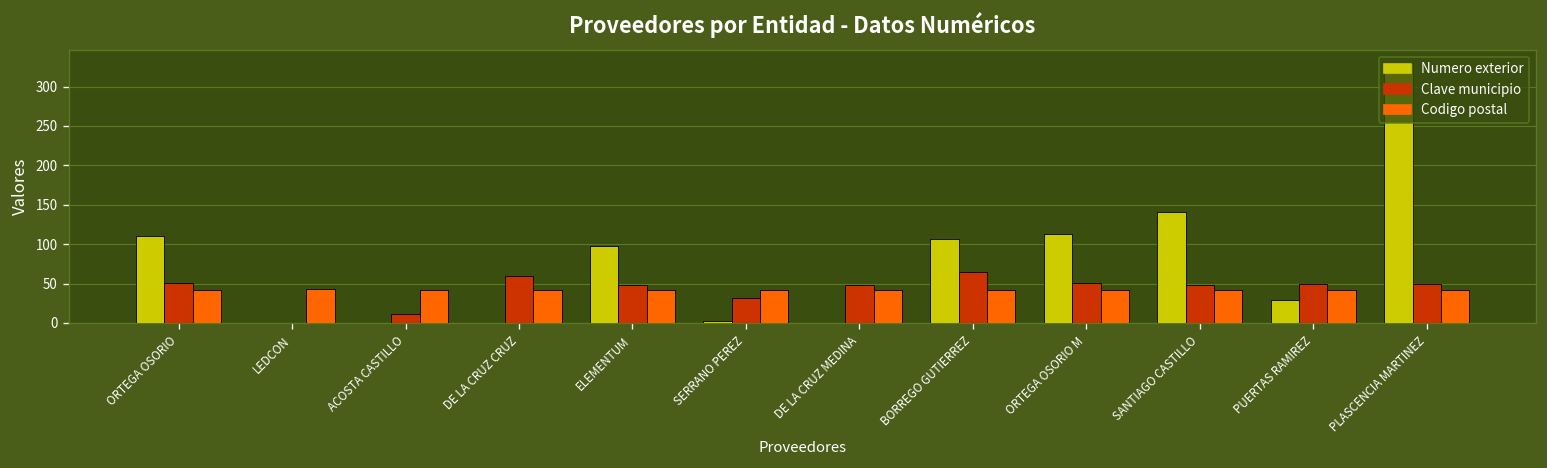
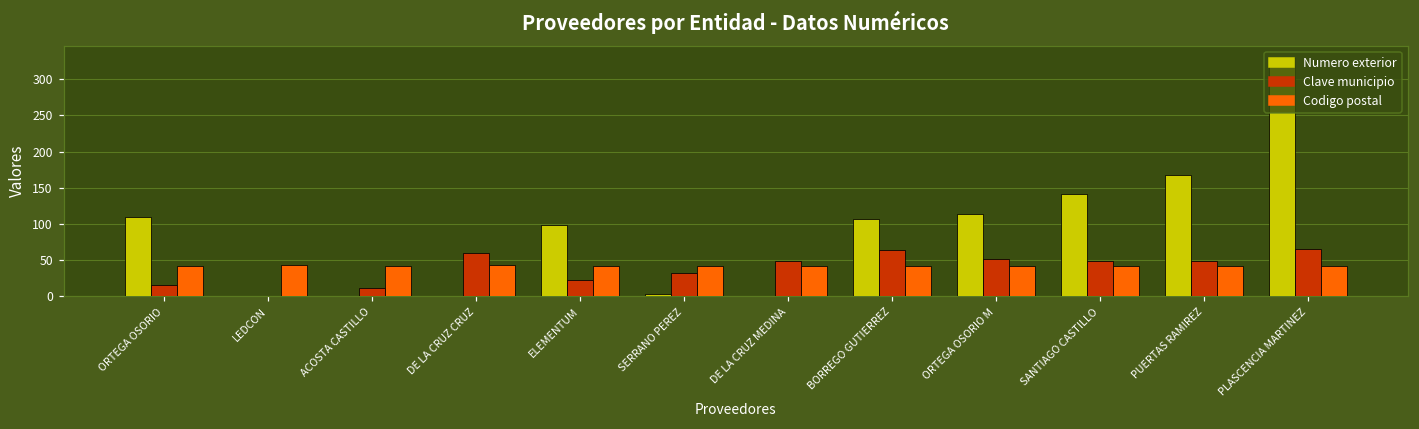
Clave municipio, ORTEGA OSORIO: 50 -> 20
Clave municipio, ELEMENTUM: 50 -> 20
Numero exterior, PUERTAS RAMIREZ: 30 -> 170
Clave municipio, PLASCENCIA MARTINEZ: 50 -> 70
